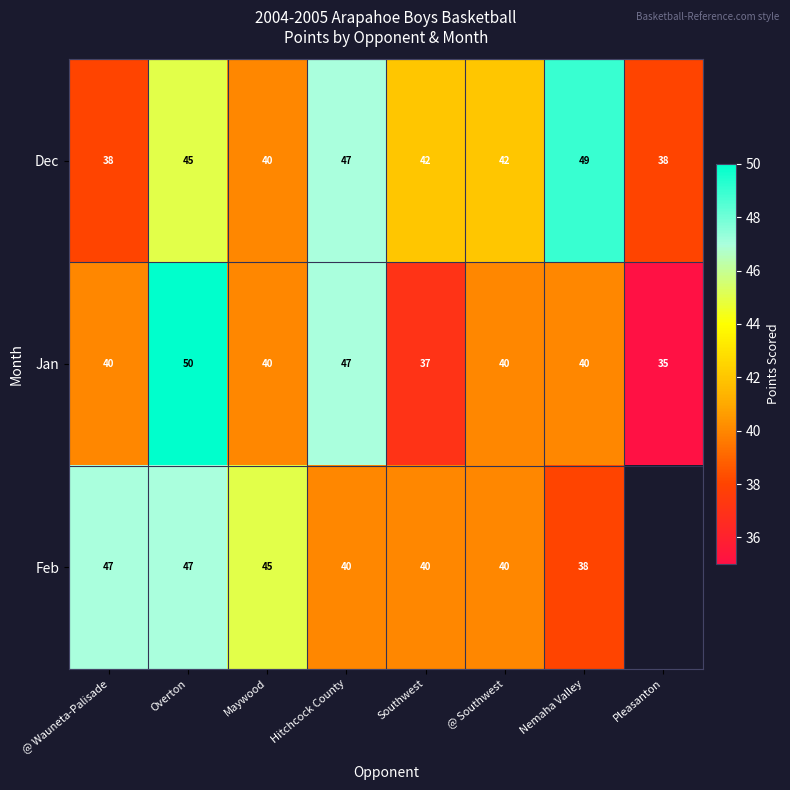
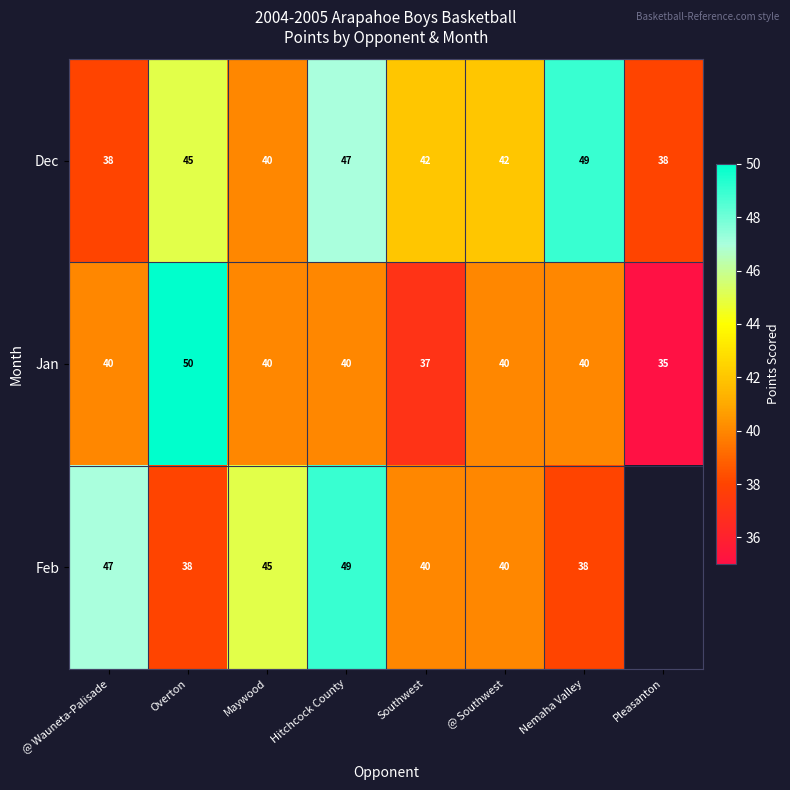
Jan, Hitchcock County: 47 -> 40
Feb, Overton: 47 -> 38
Feb, Hitchcock County: 40 -> 49
